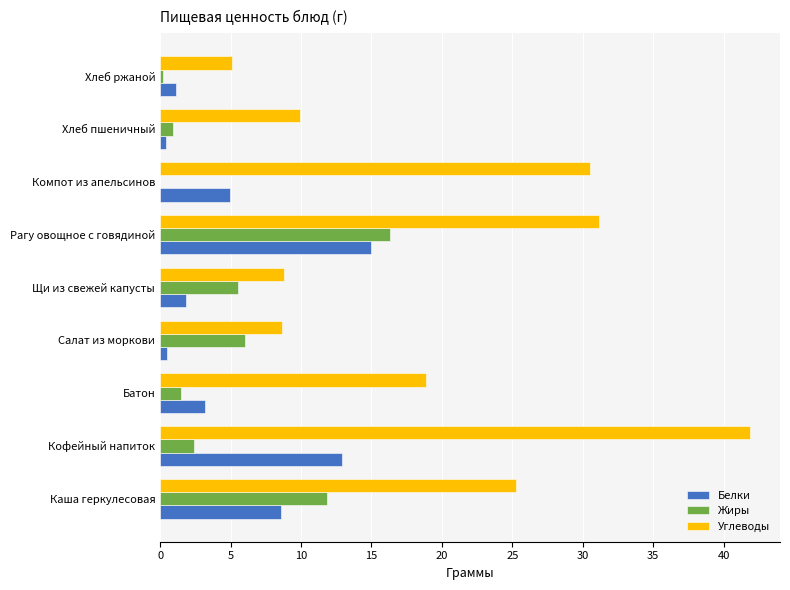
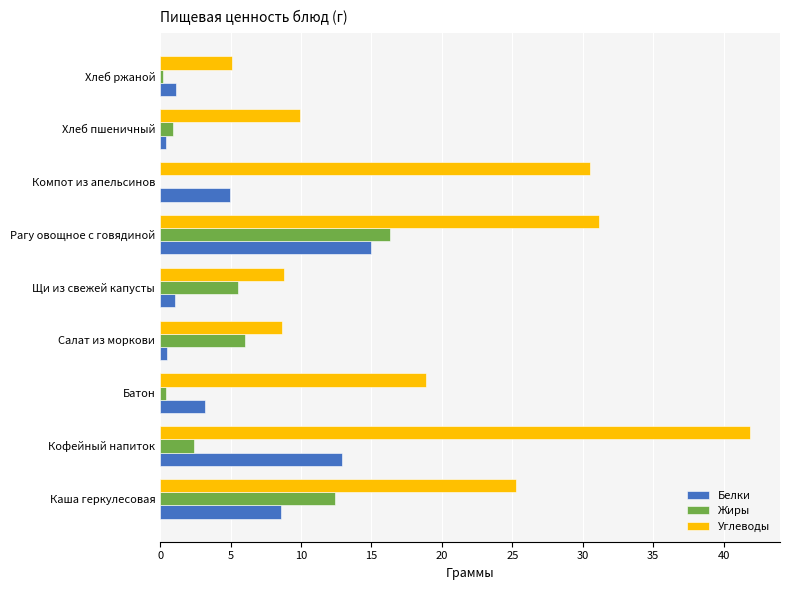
Белки, Щи из свежей капусты: 1.8 -> 1.0
Жиры, Батон: 1.5 -> 0.4
Жиры, Каша геркулесовая: 11.8 -> 12.4
